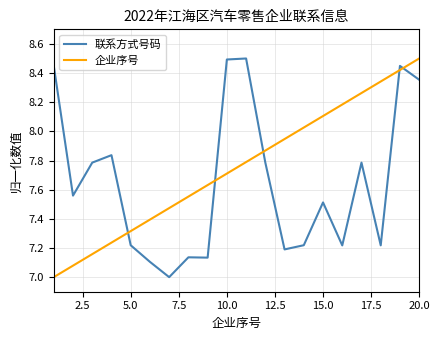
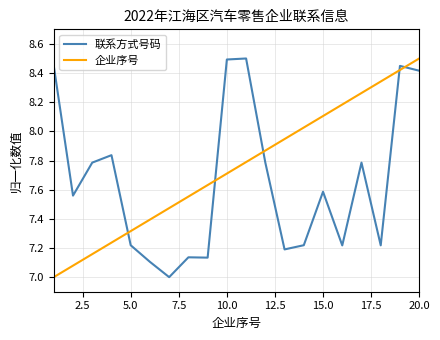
联系方式号码, 15.0: 7.51 -> 7.59
联系方式号码, 20.0: 8.35 -> 8.42
